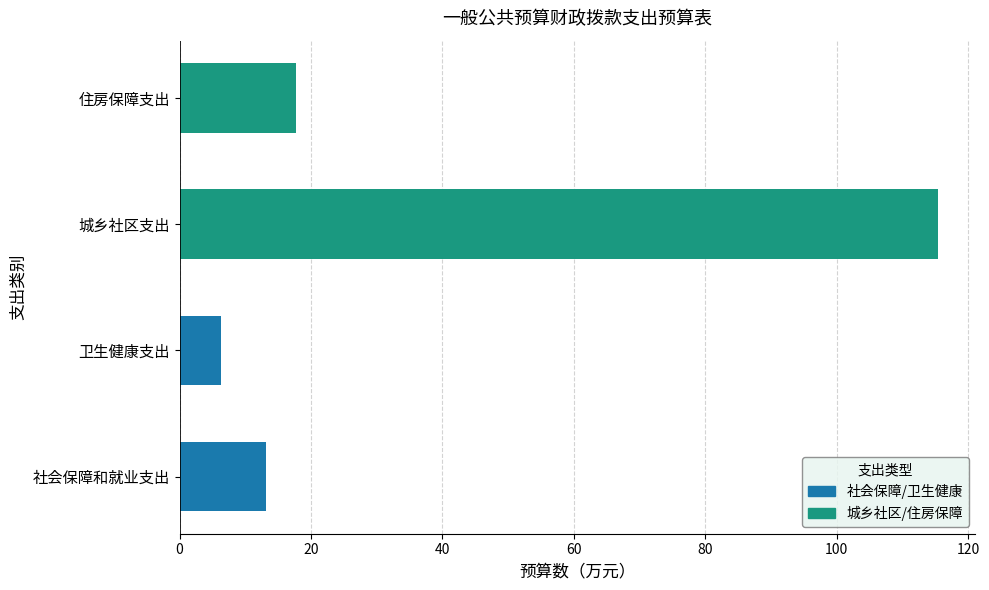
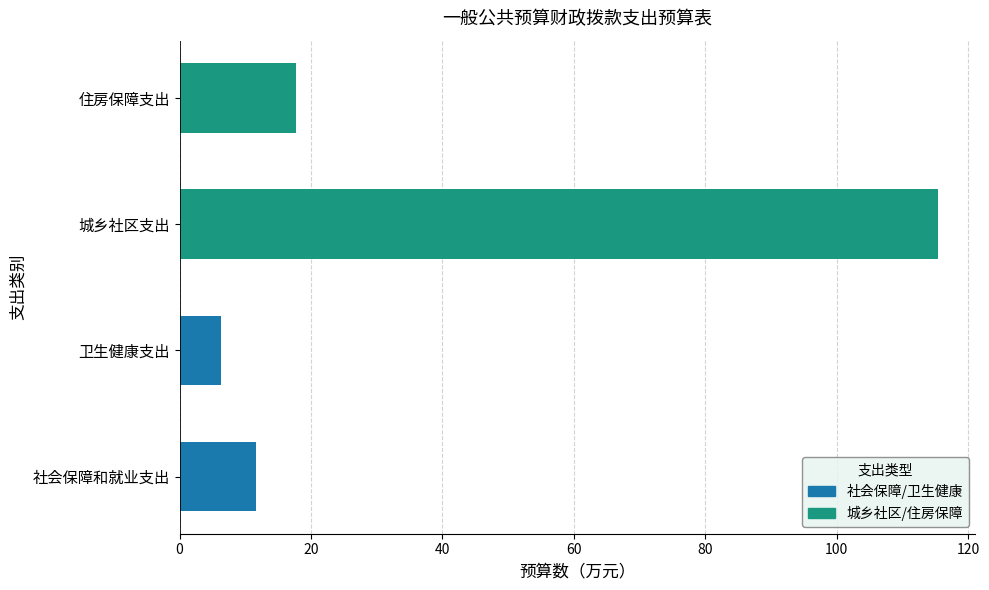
社会保障和就业支出: 13 -> 12
